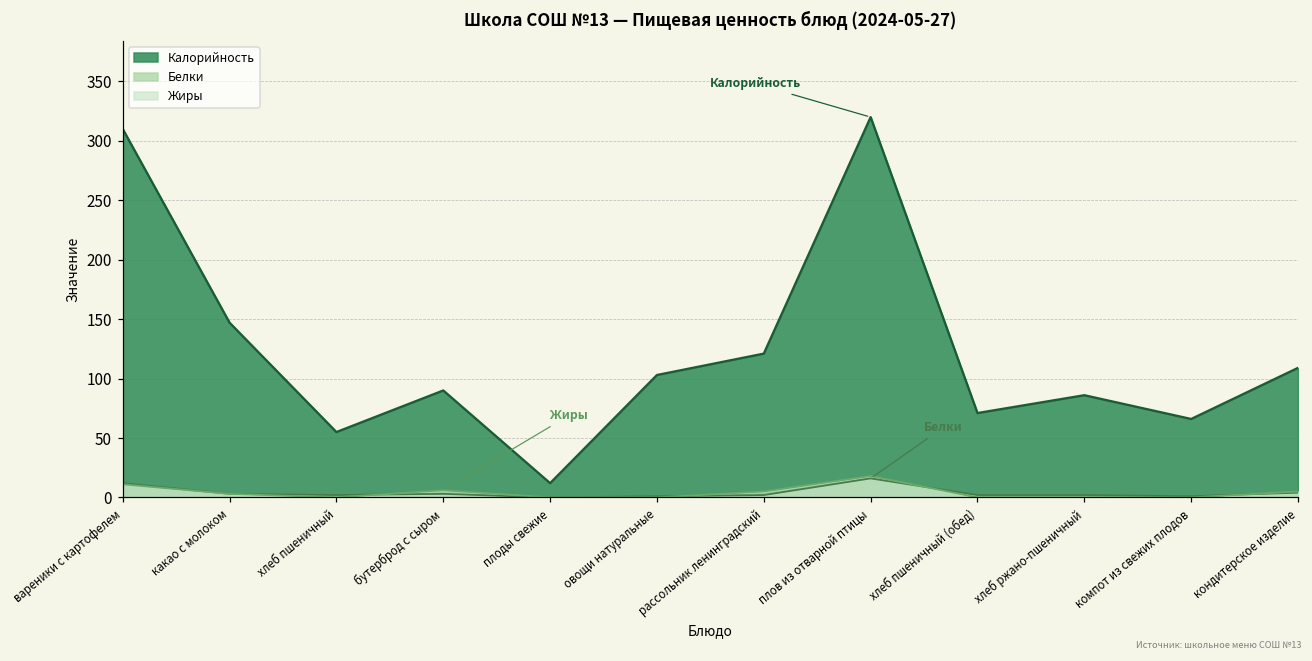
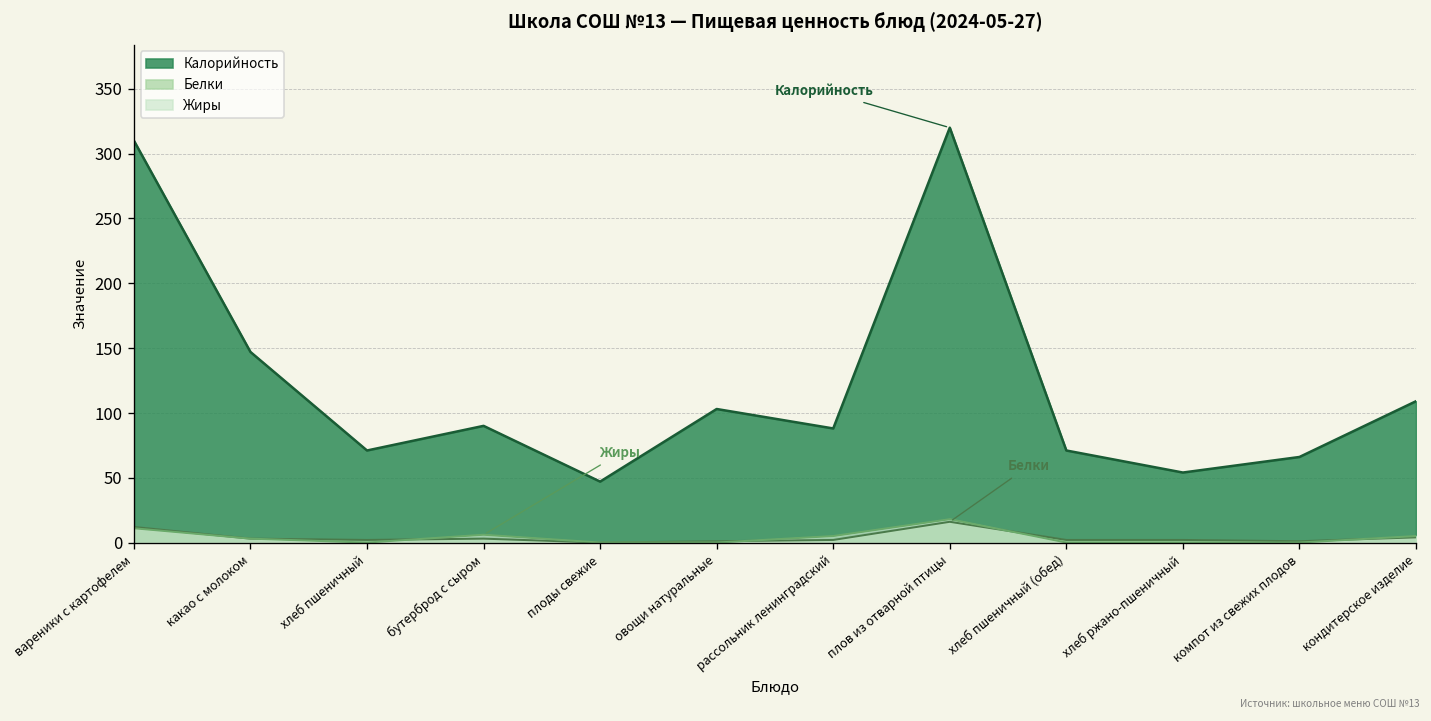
Калорийность, хлеб пшеничный: 55 -> 71
Калорийность, плоды свежие: 12 -> 47
Калорийность, рассольник ленинградский: 121 -> 88
Калорийность, хлеб ржано-пшеничный: 86 -> 54
